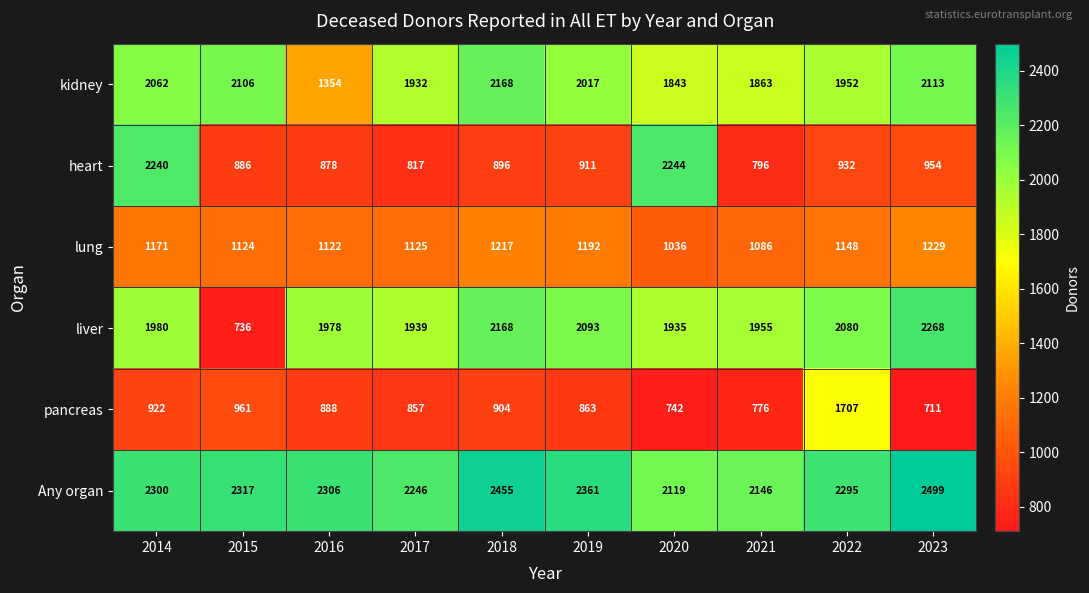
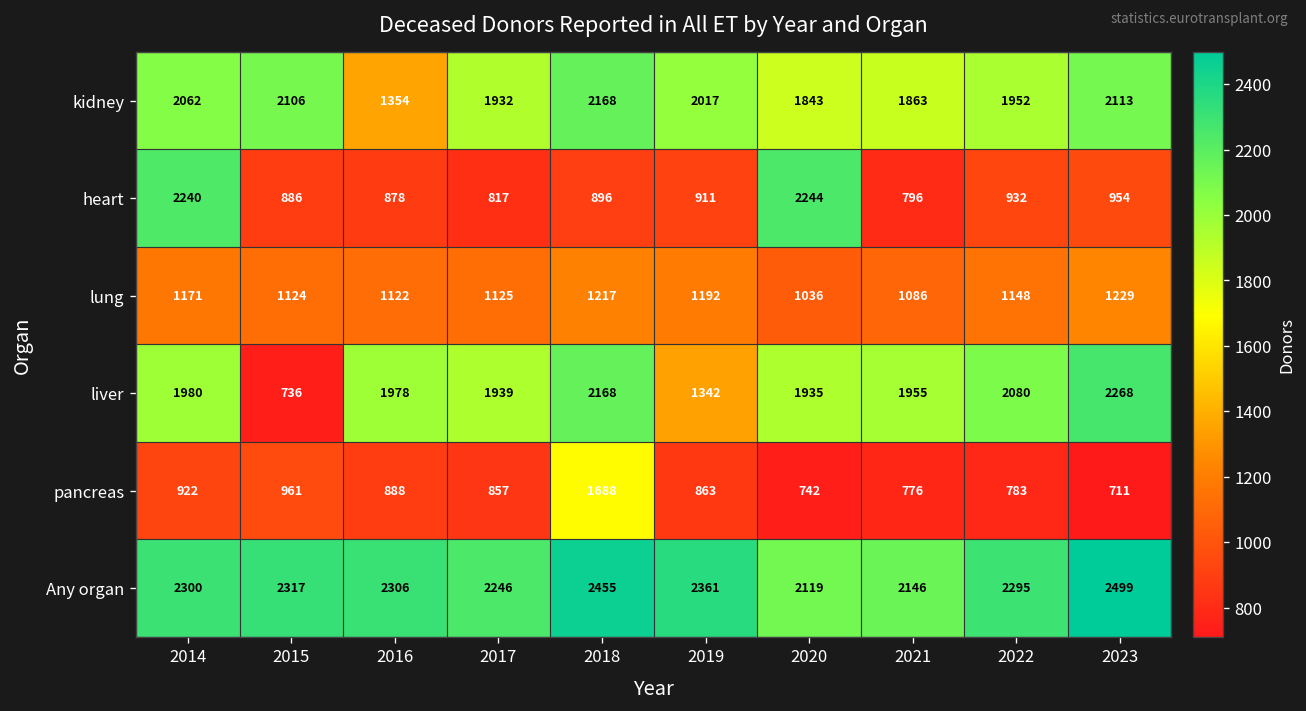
liver, 2019: 2093 -> 1342
pancreas, 2018: 904 -> 1688
pancreas, 2022: 1707 -> 783
